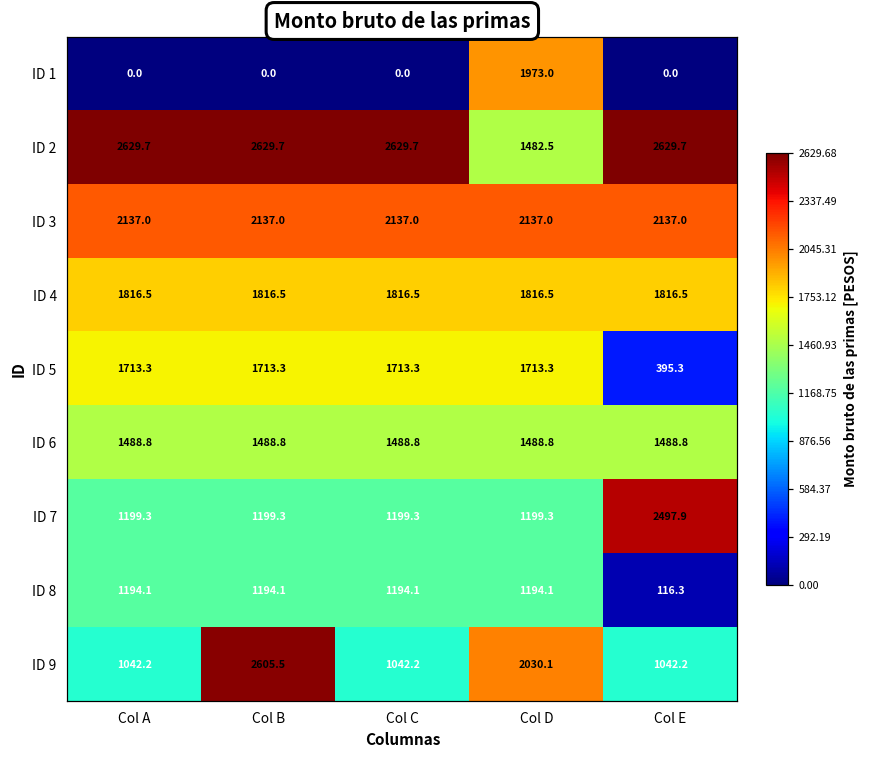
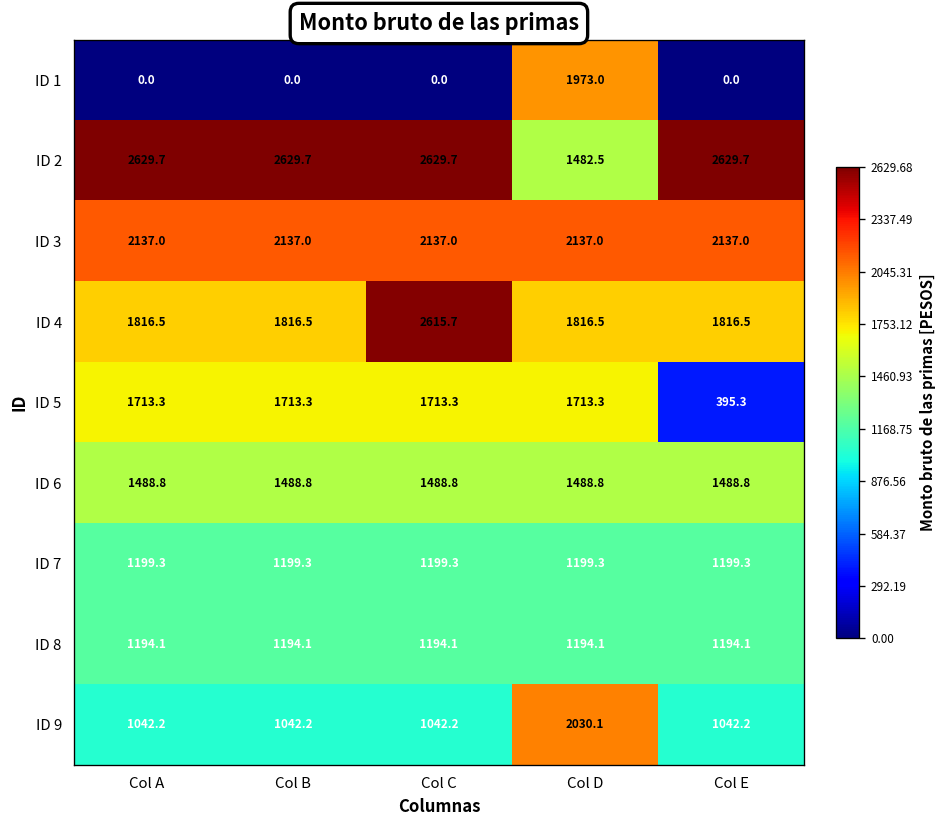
ID 4, Col C: 1816.5 -> 2615.7
ID 7, Col E: 2497.9 -> 1199.3
ID 8, Col E: 116.3 -> 1194.1
ID 9, Col B: 2605.5 -> 1042.2
